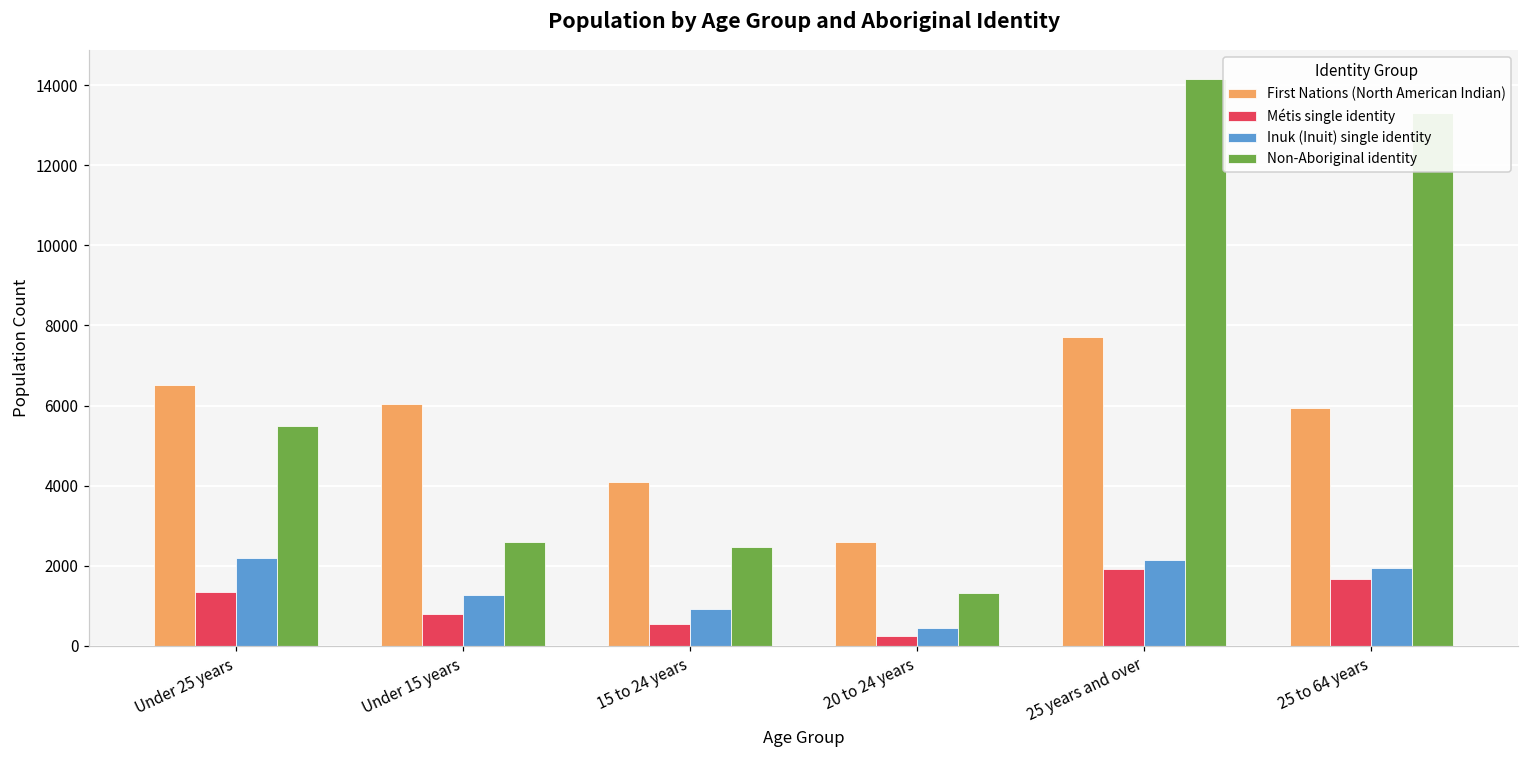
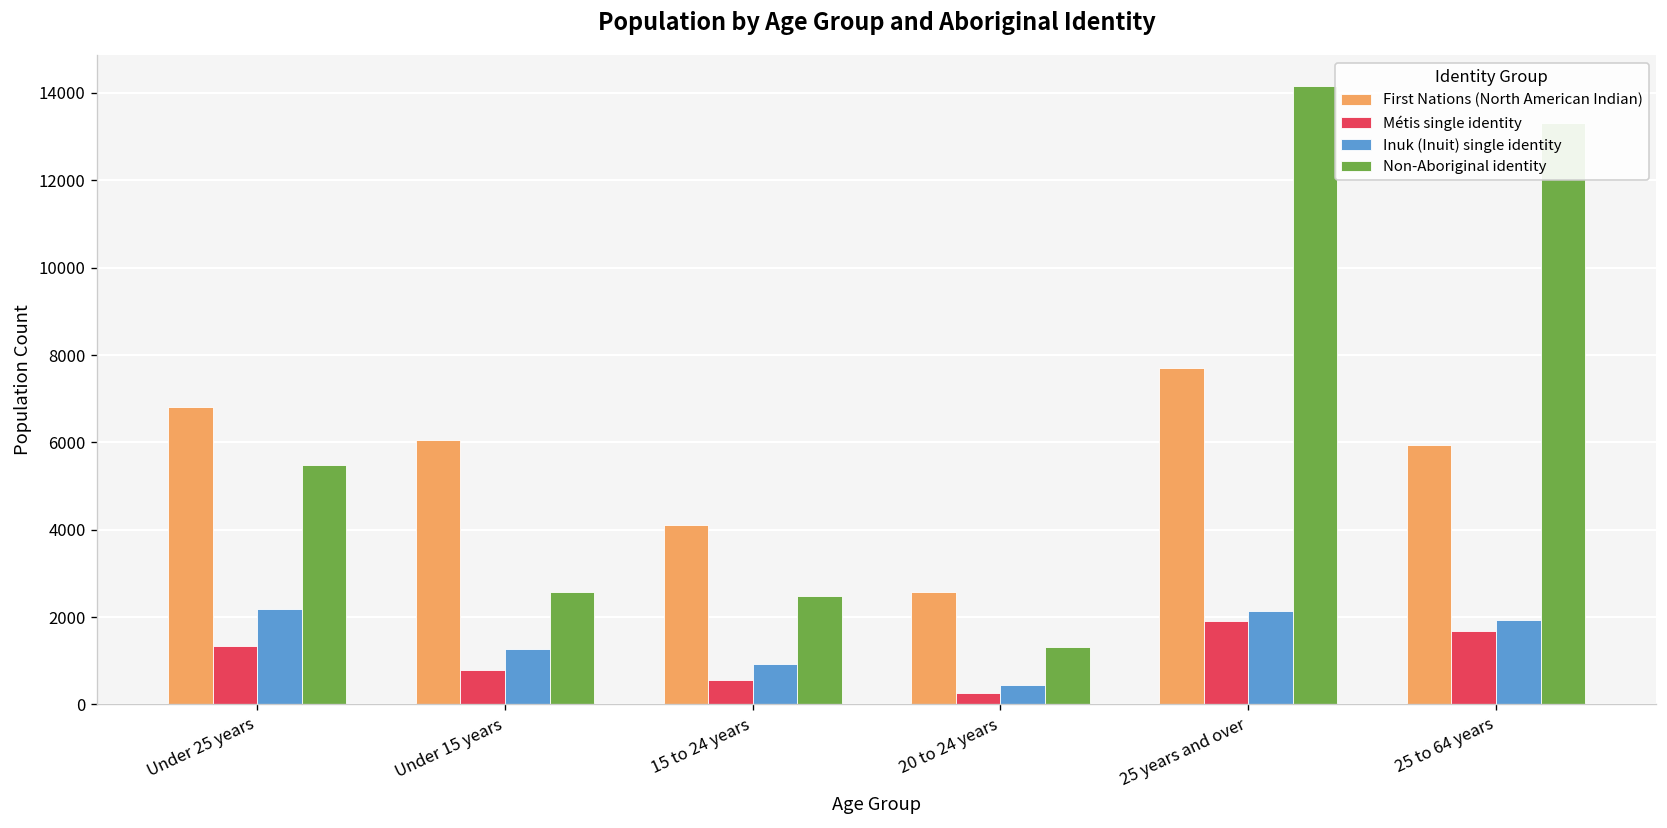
First Nations (North American Indian), Under 25 years: 6500 -> 6800
